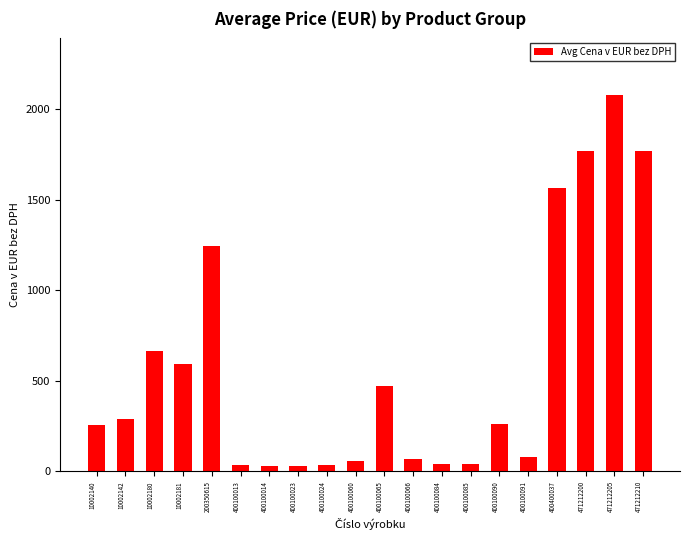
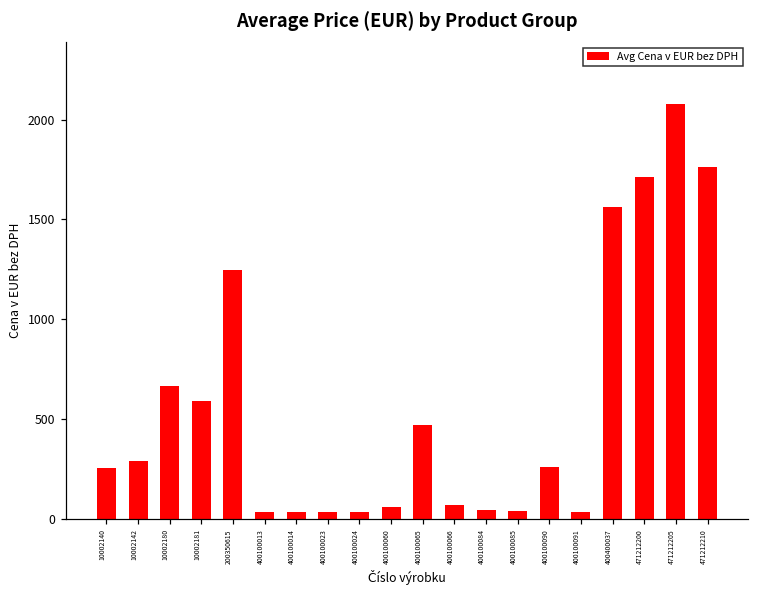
400100091: 80 -> 30
471212200: 1770 -> 1710
